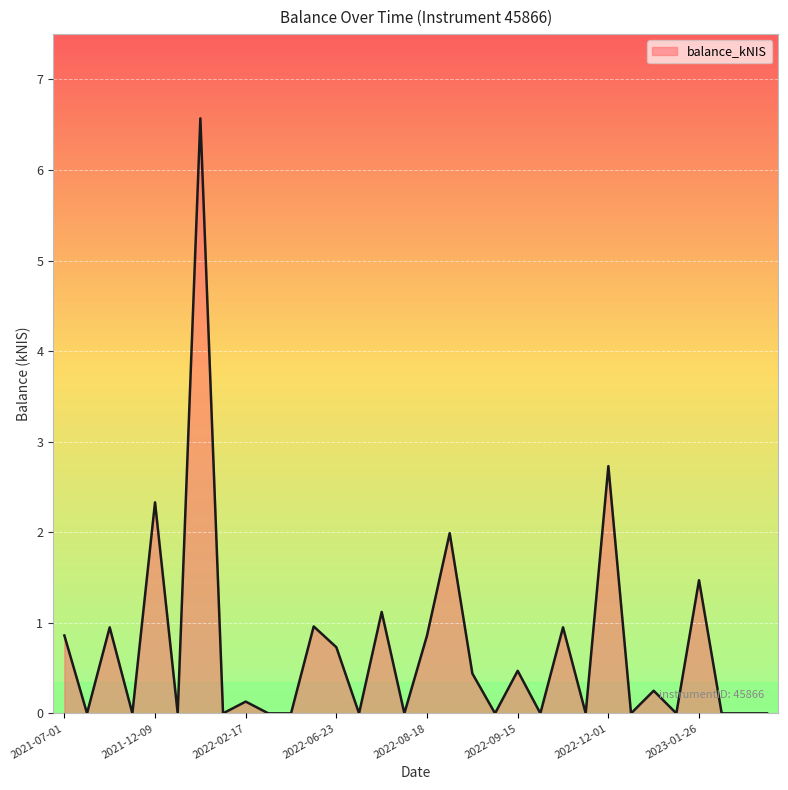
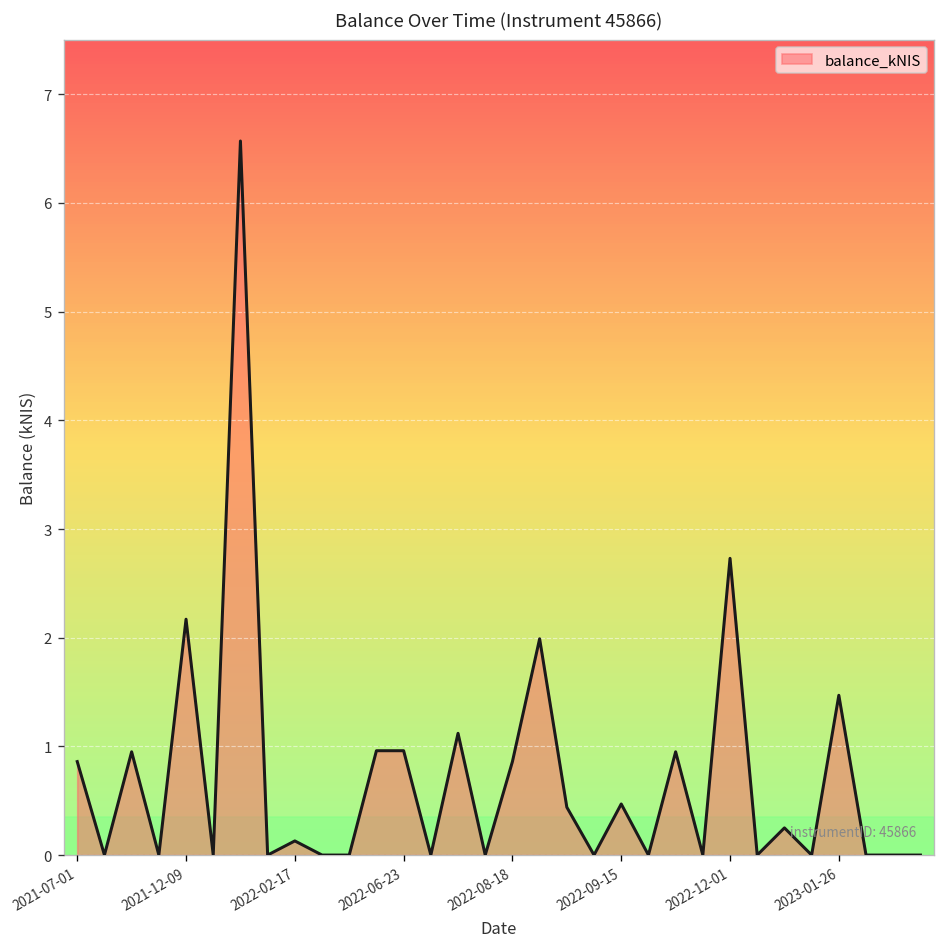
2021-12-09: 2.3 -> 2.2
2022-06-23: 0.7 -> 1.0
